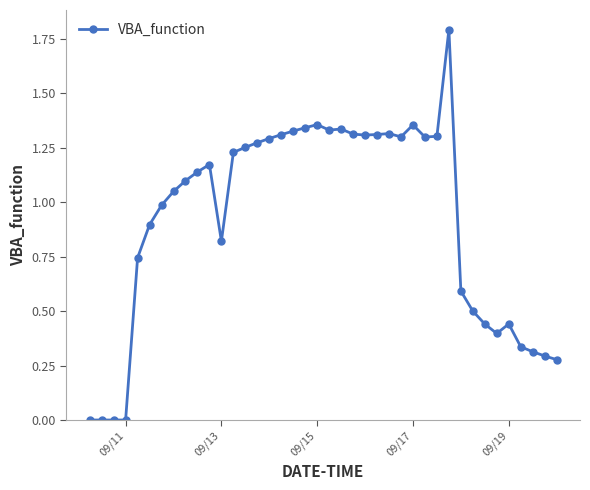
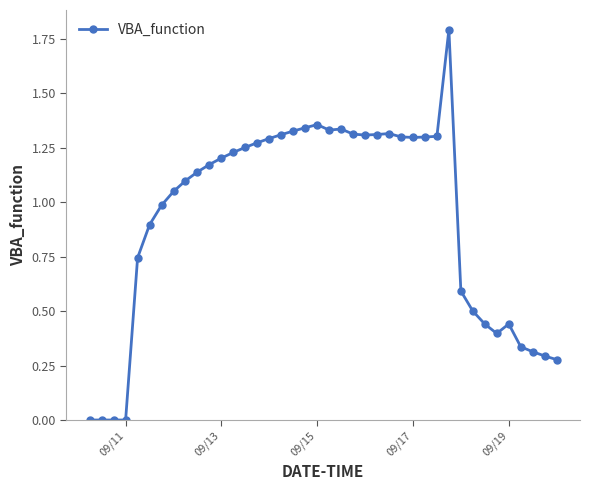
09/13: 0.82 -> 1.20
09/17: 1.36 -> 1.30
